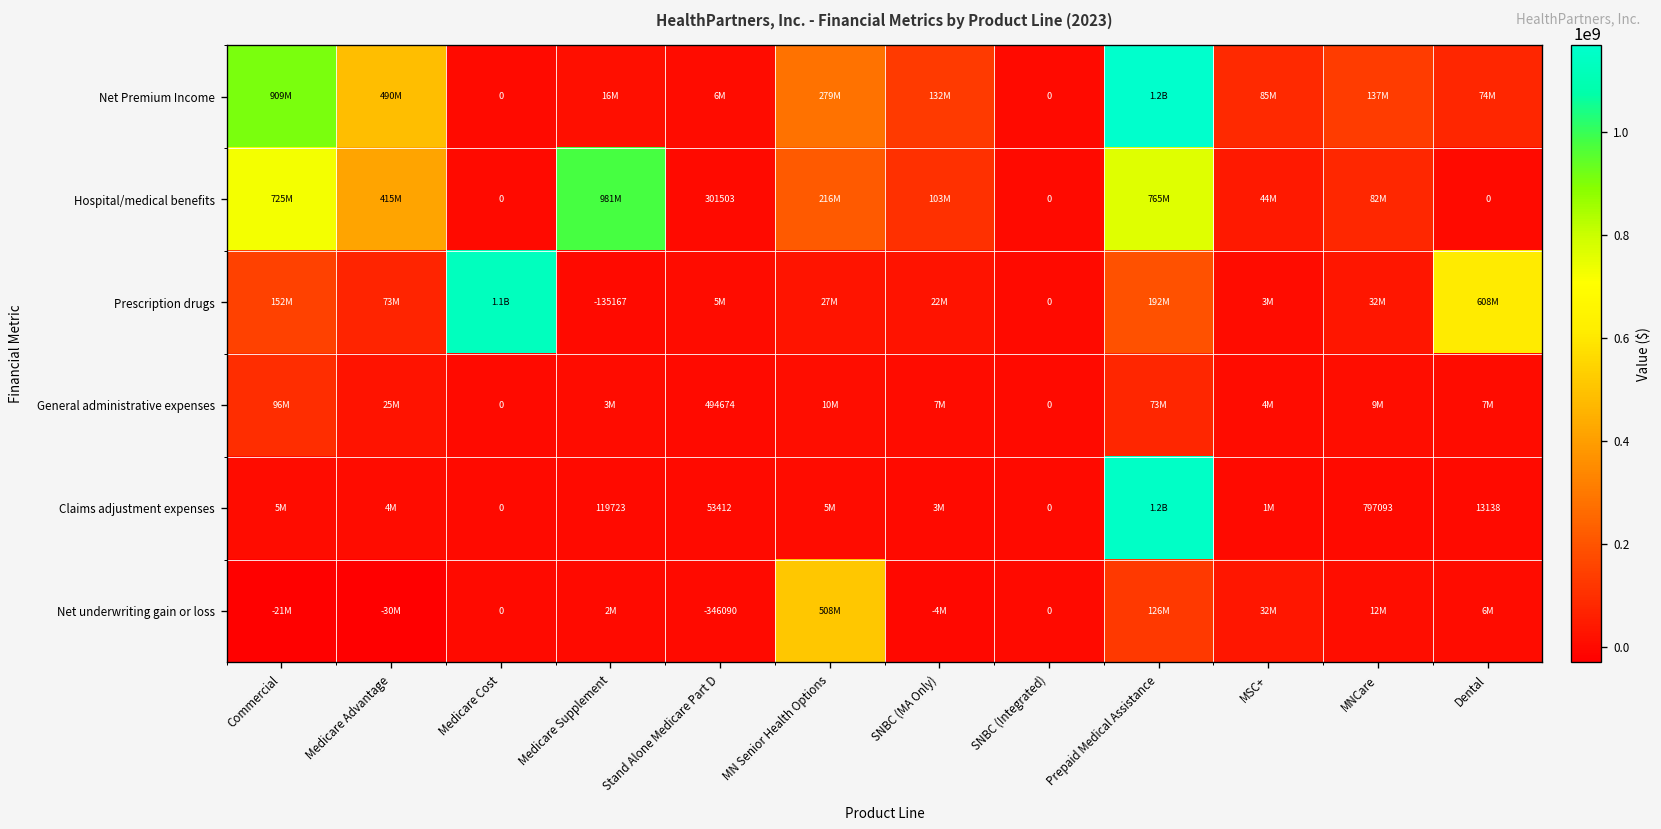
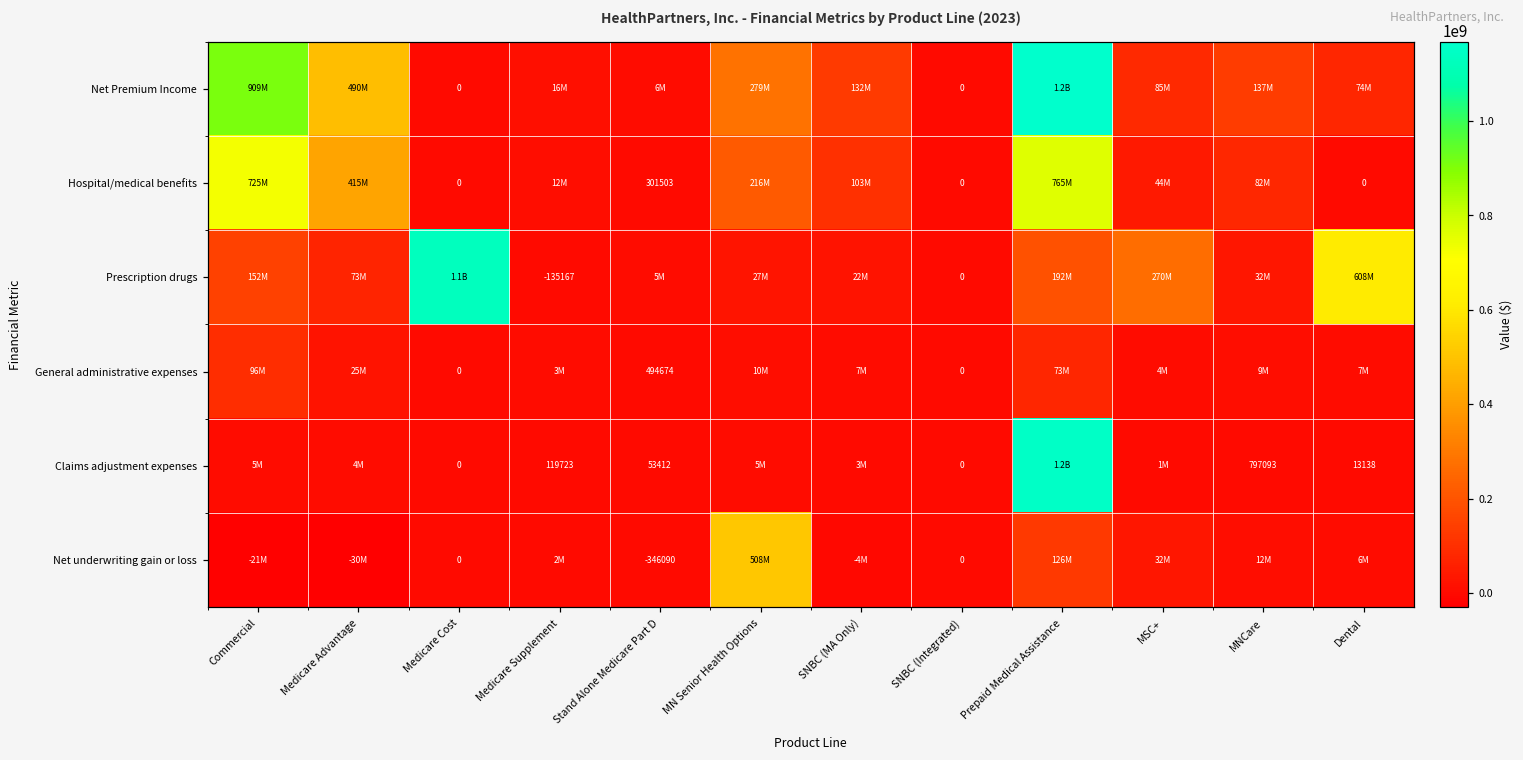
Hospital/medical benefits, Medicare Supplement: 981M -> 12M
Prescription drugs, MSC+: 3M -> 270M
